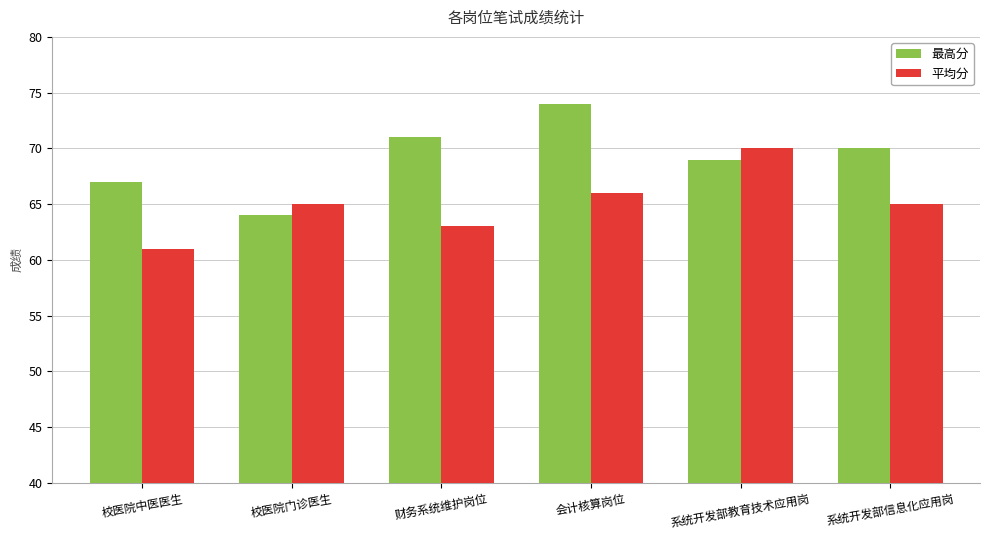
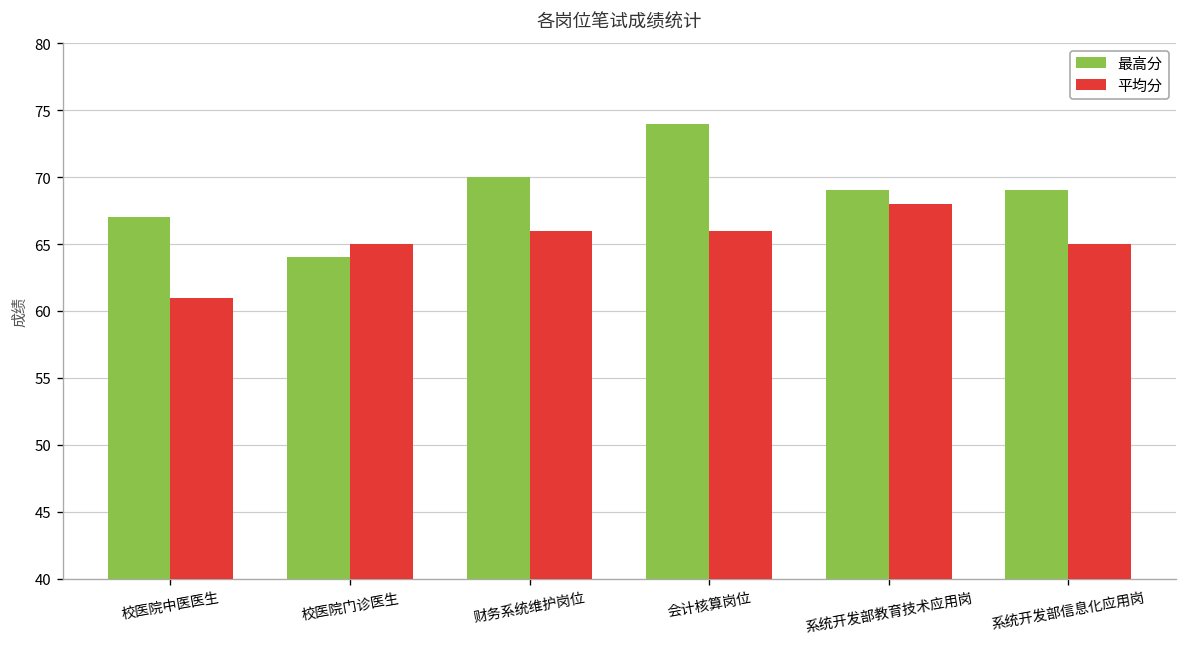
最高分, 财务系统维护岗位: 71 -> 70
平均分, 财务系统维护岗位: 63 -> 66
平均分, 系统开发部教育技术应用岗: 70 -> 68
最高分, 系统开发部信息化应用岗: 70 -> 69
